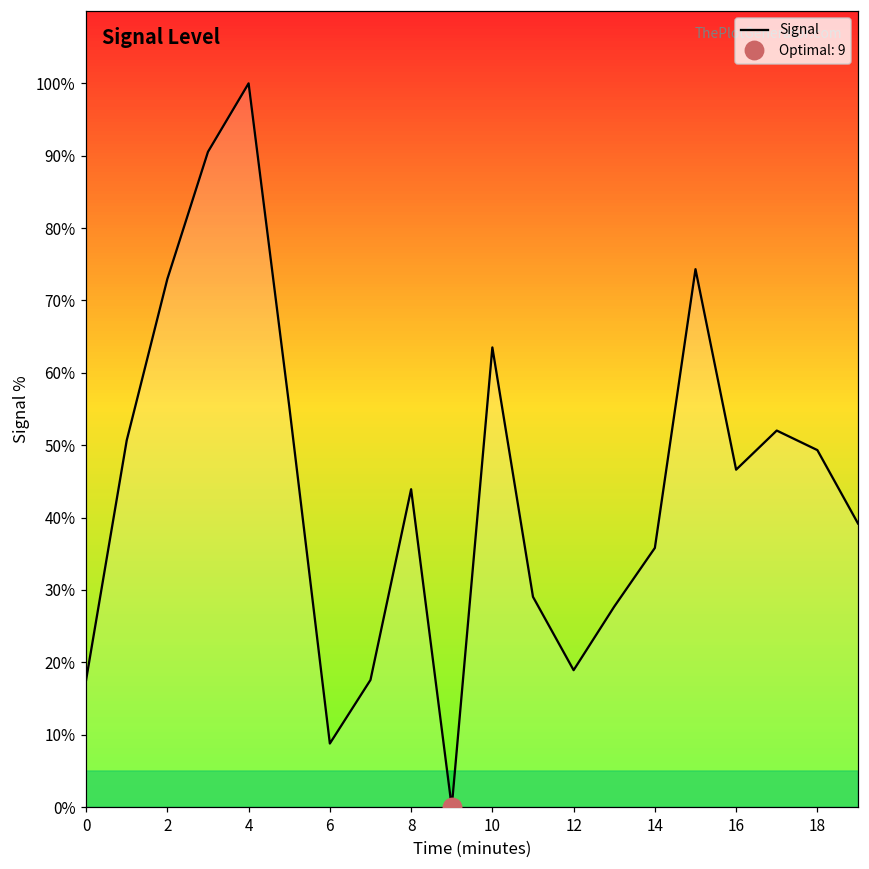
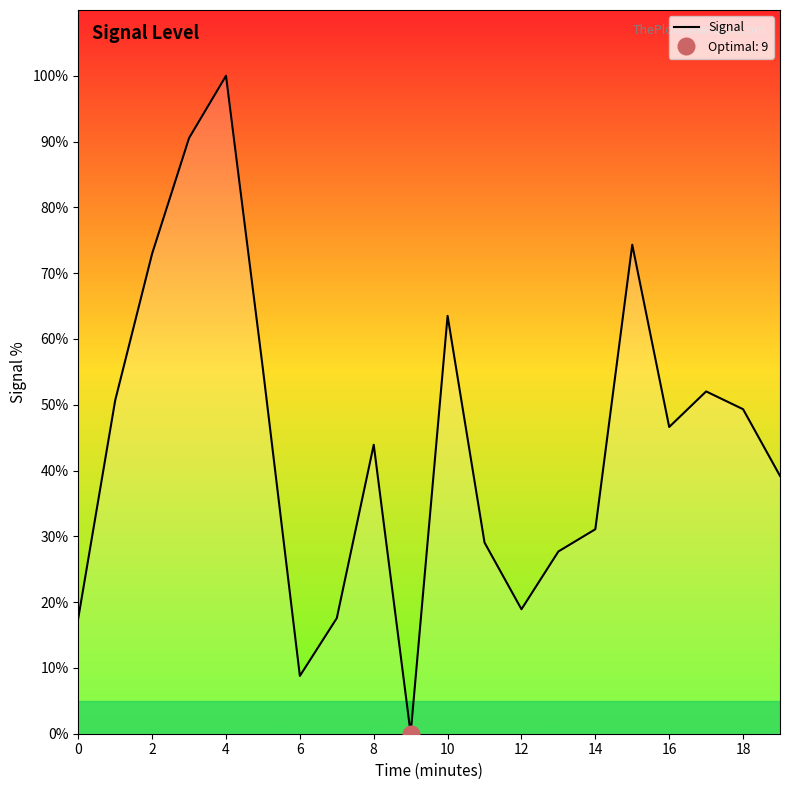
Signal, 14: 36% -> 31%
